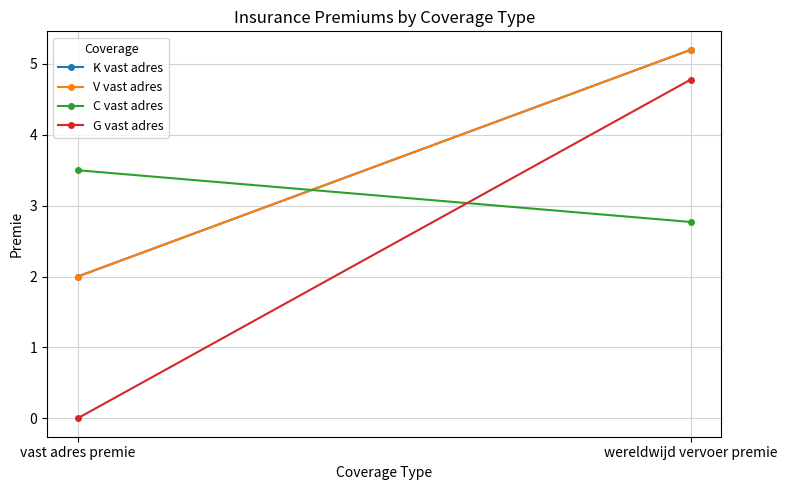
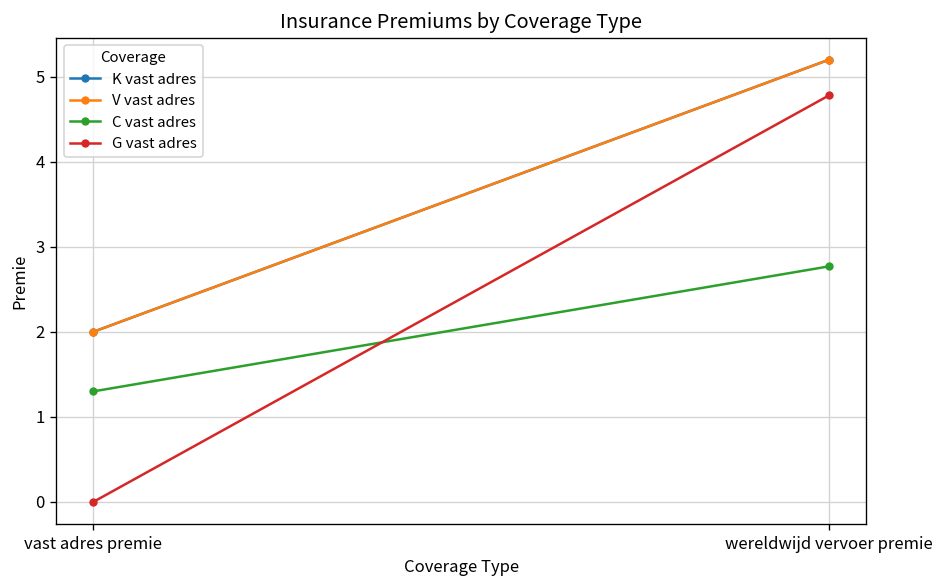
C vast adres, vast adres premie: 3.5 -> 1.3
